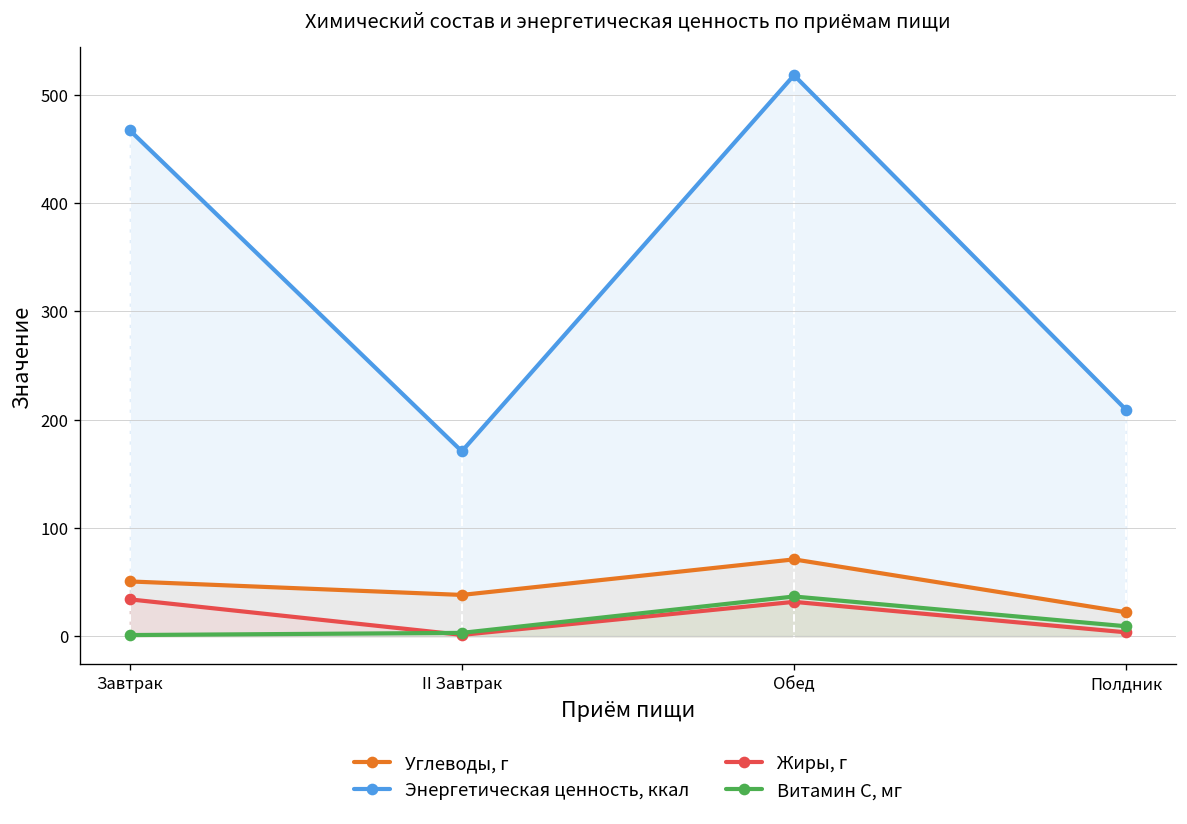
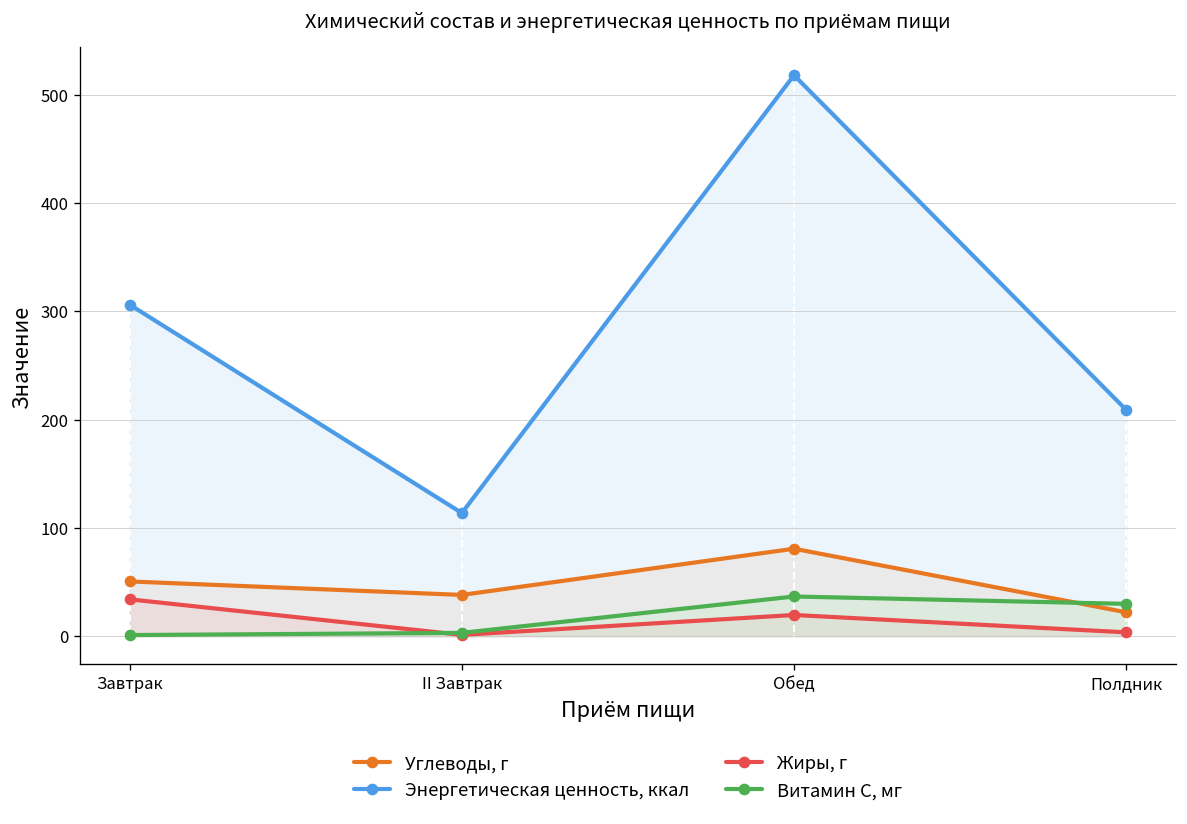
Энергетическая ценность, ккал, Завтрак: 470 -> 310
Энергетическая ценность, ккал, II Завтрак: 170 -> 110
Углеводы, г, Обед: 70 -> 80
Жиры, г, Обед: 30 -> 20
Витамин С, мг, Полдник: 10 -> 30
